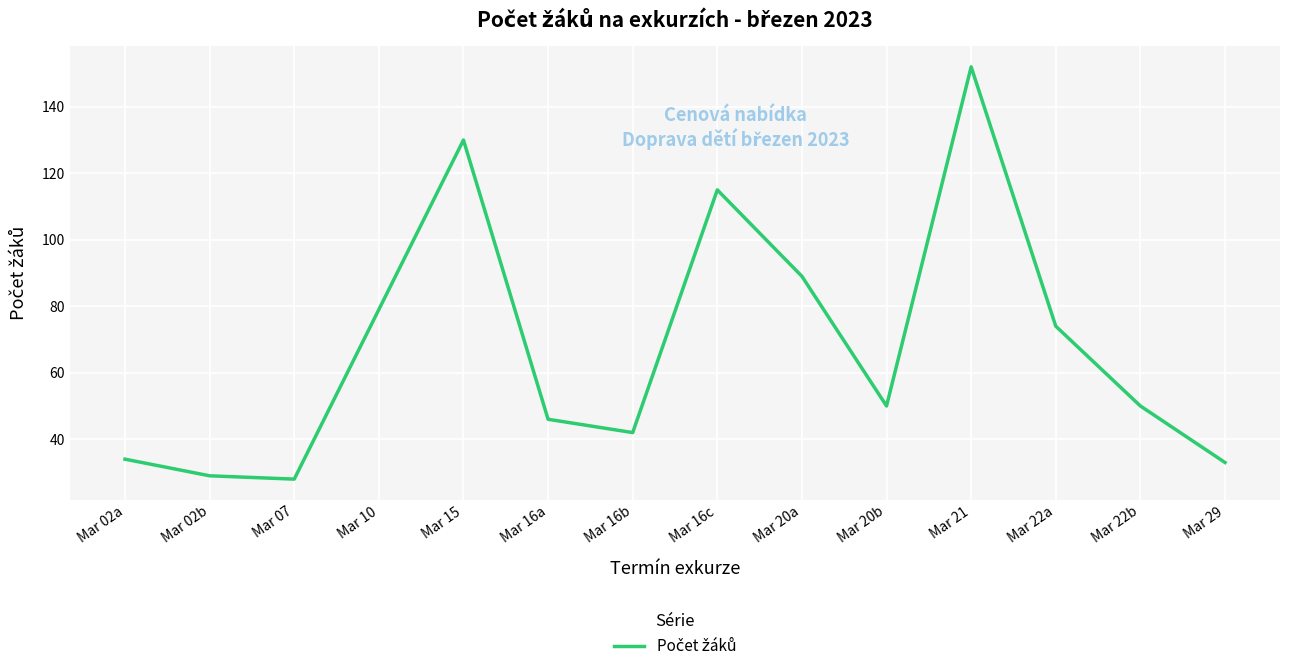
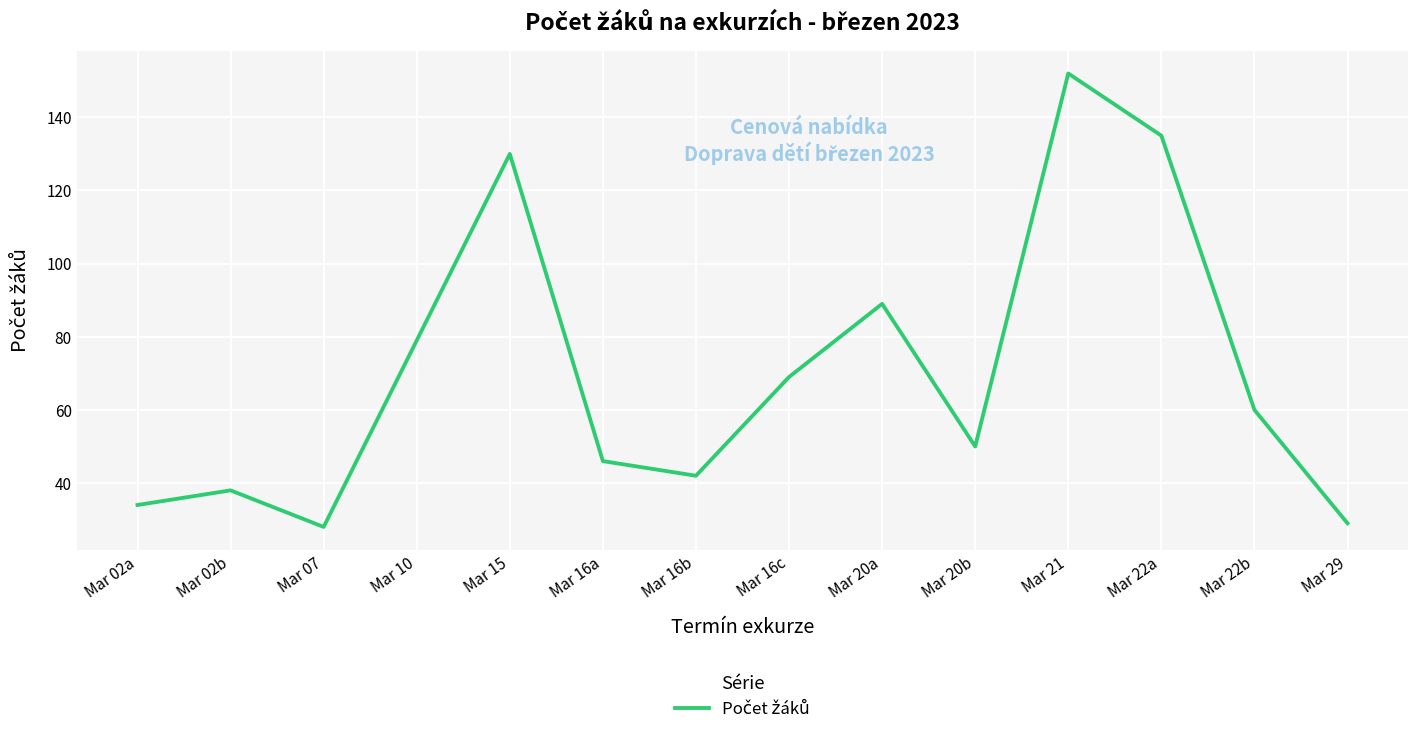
Mar 02b: 29 -> 38
Mar 16c: 115 -> 69
Mar 22a: 74 -> 135
Mar 22b: 50 -> 60
Mar 29: 33 -> 29
